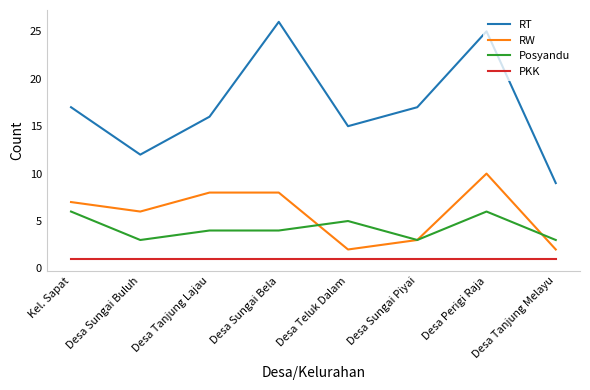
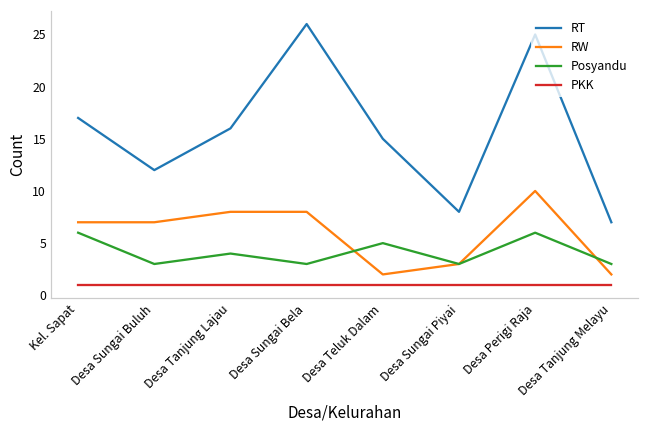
RW, Desa Sungai Buluh: 6 -> 7
Posyandu, Desa Sungai Bela: 4 -> 3
RT, Desa Sungai Piyai: 17 -> 8
RT, Desa Tanjung Melayu: 9 -> 7
